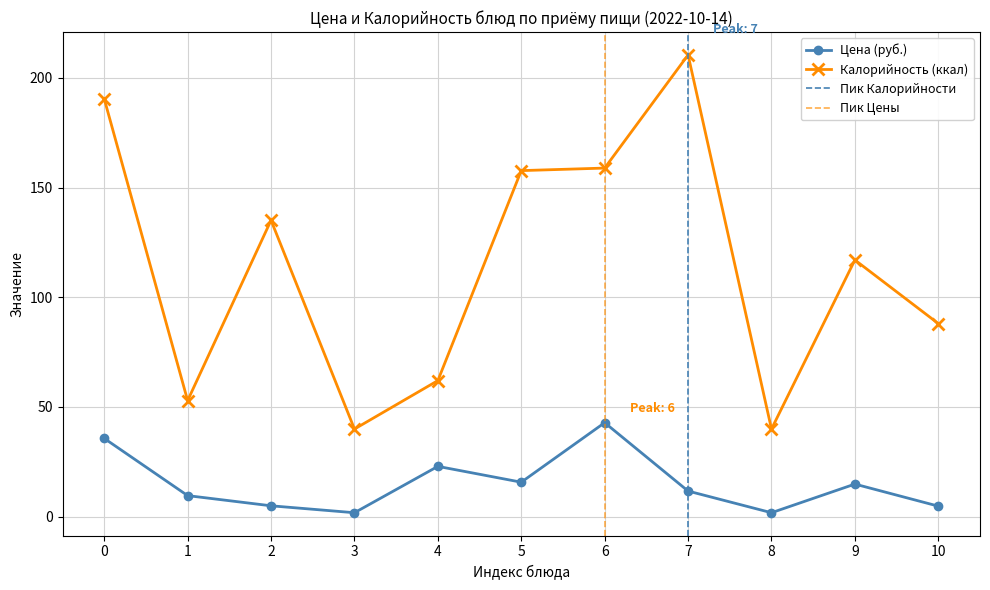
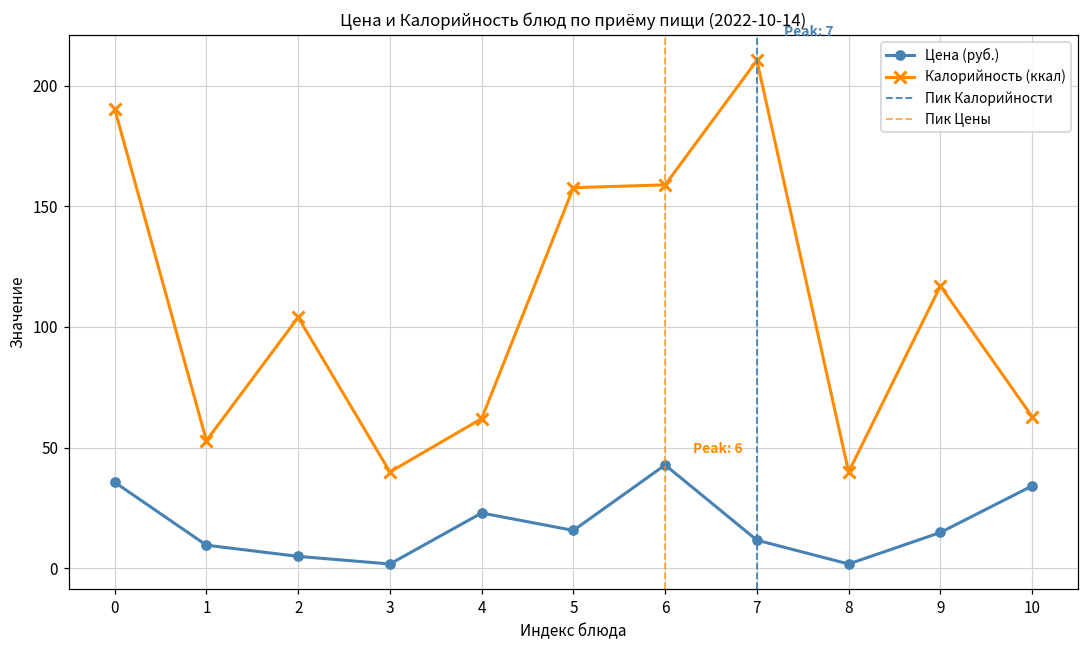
Калорийность (ккал), 2: 135 -> 104
Цена (руб.), 10: 5 -> 34
Калорийность (ккал), 10: 88 -> 63
